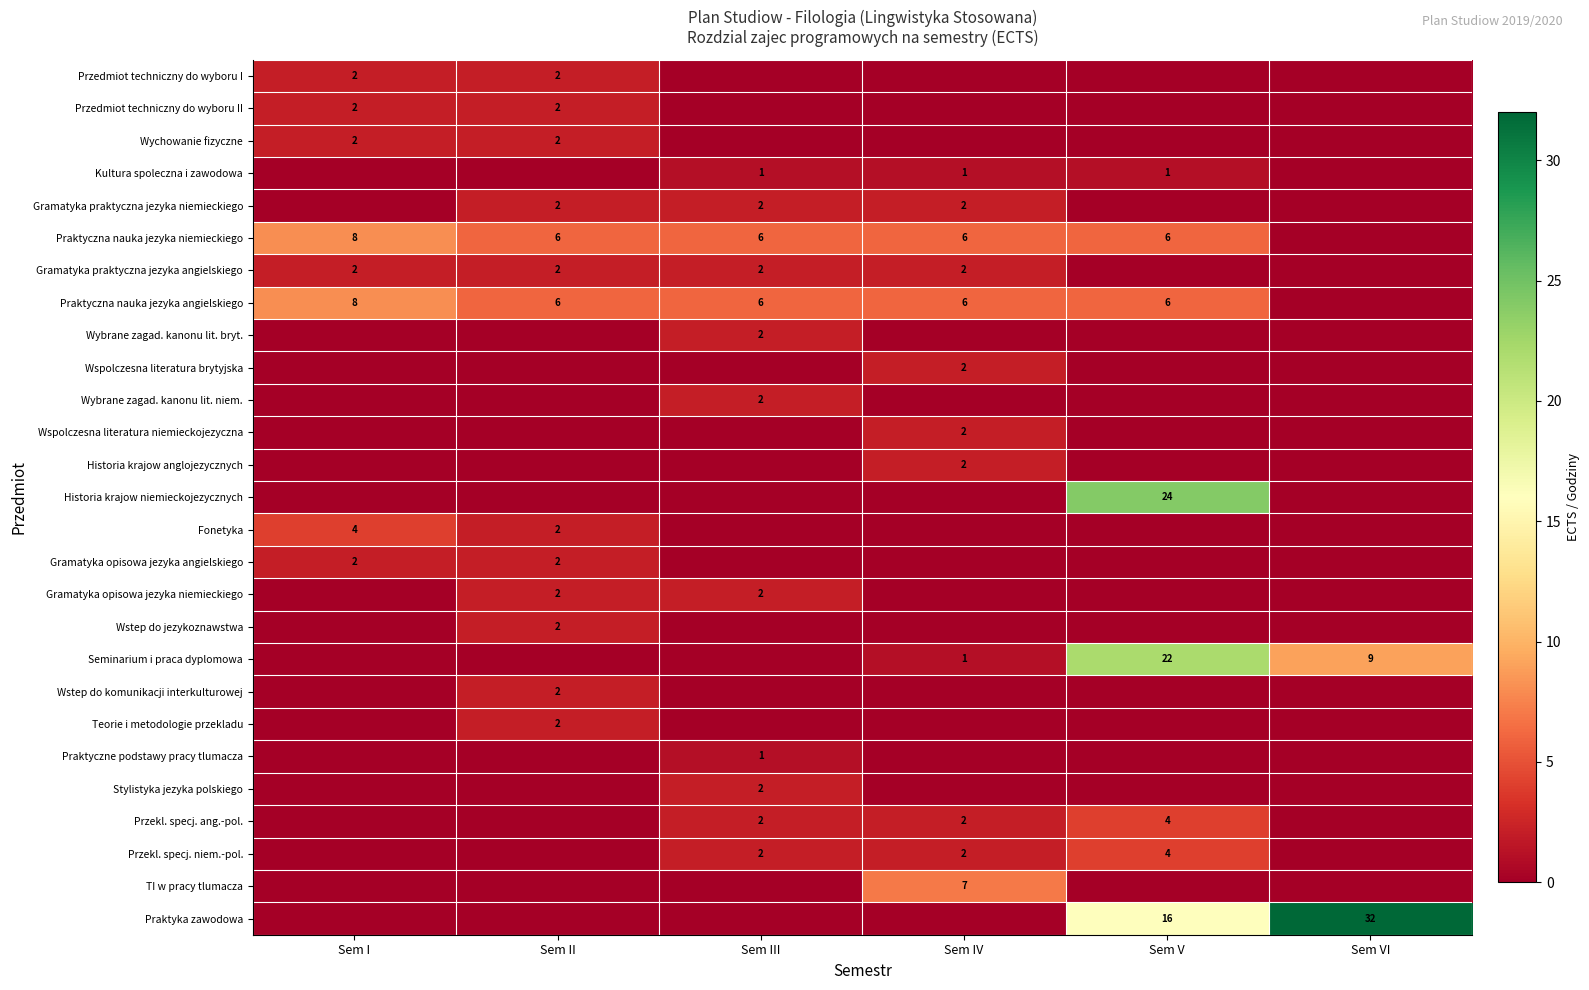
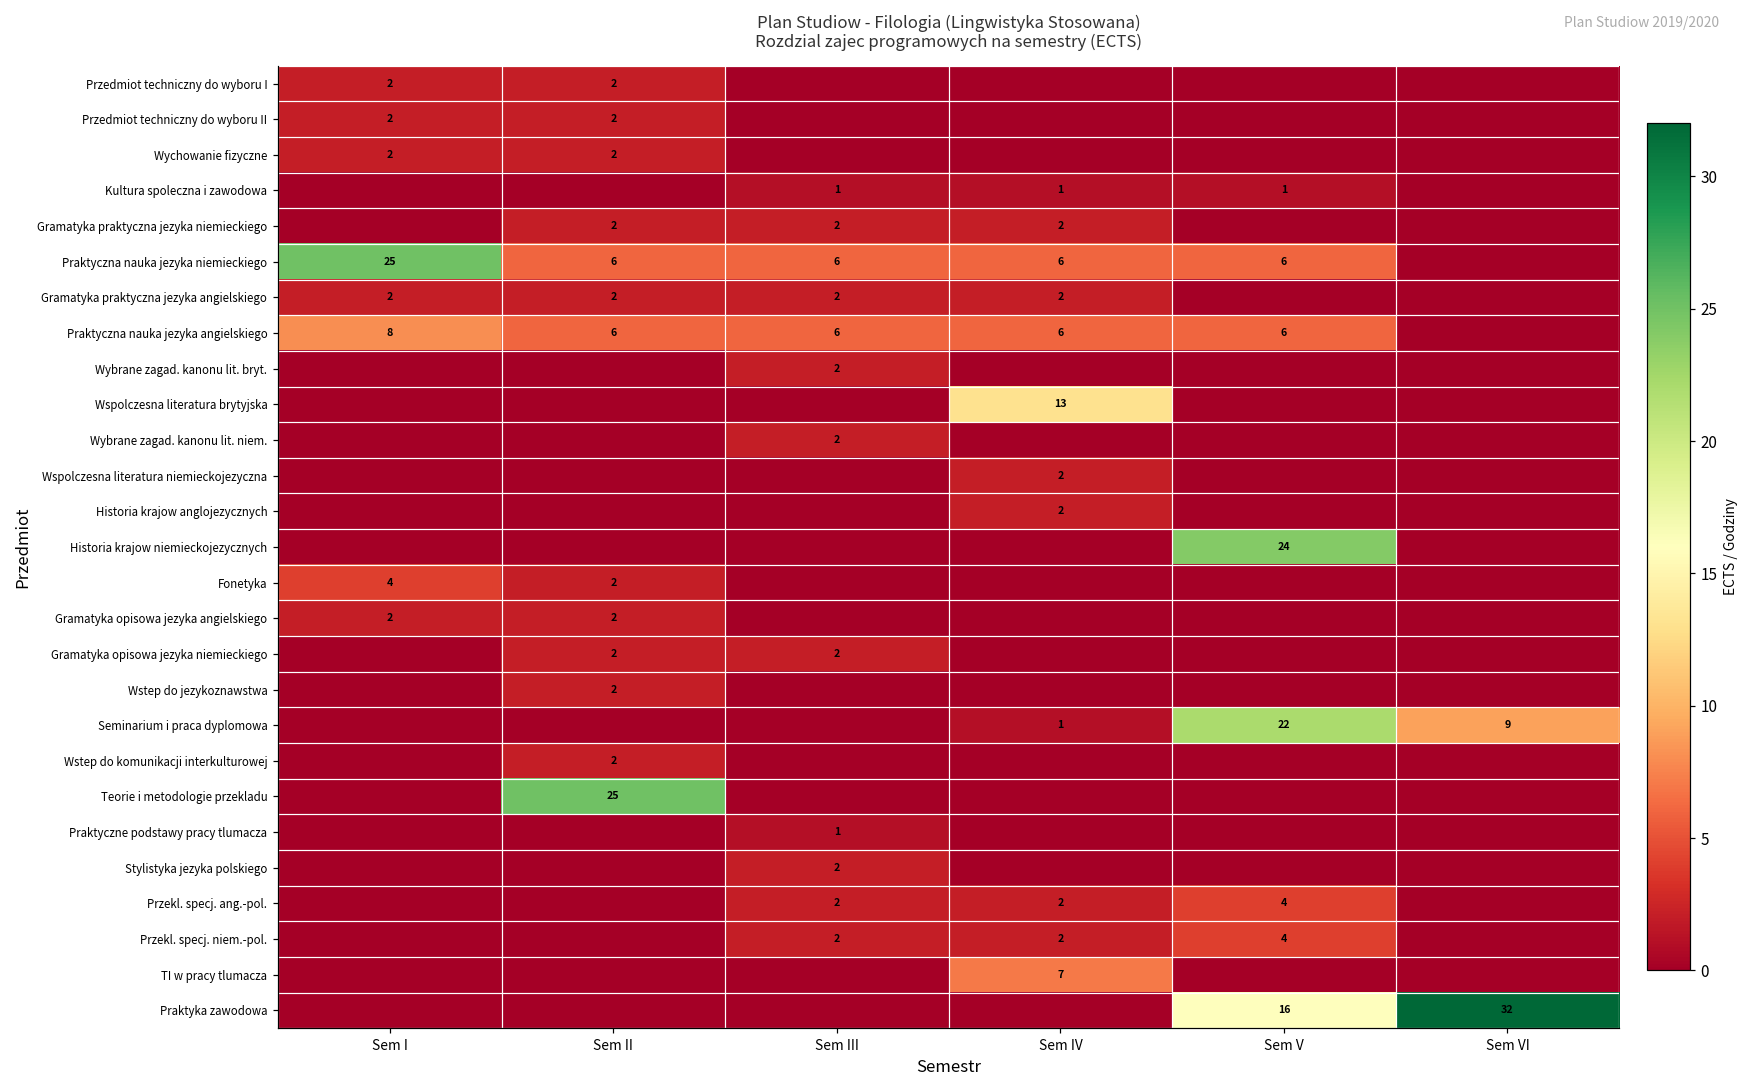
Praktyczna nauka jezyka niemieckiego, Sem I: 8 -> 25
Wspolczesna literatura brytyjska, Sem IV: 2 -> 13
Teorie i metodologie przekladu, Sem II: 2 -> 25
